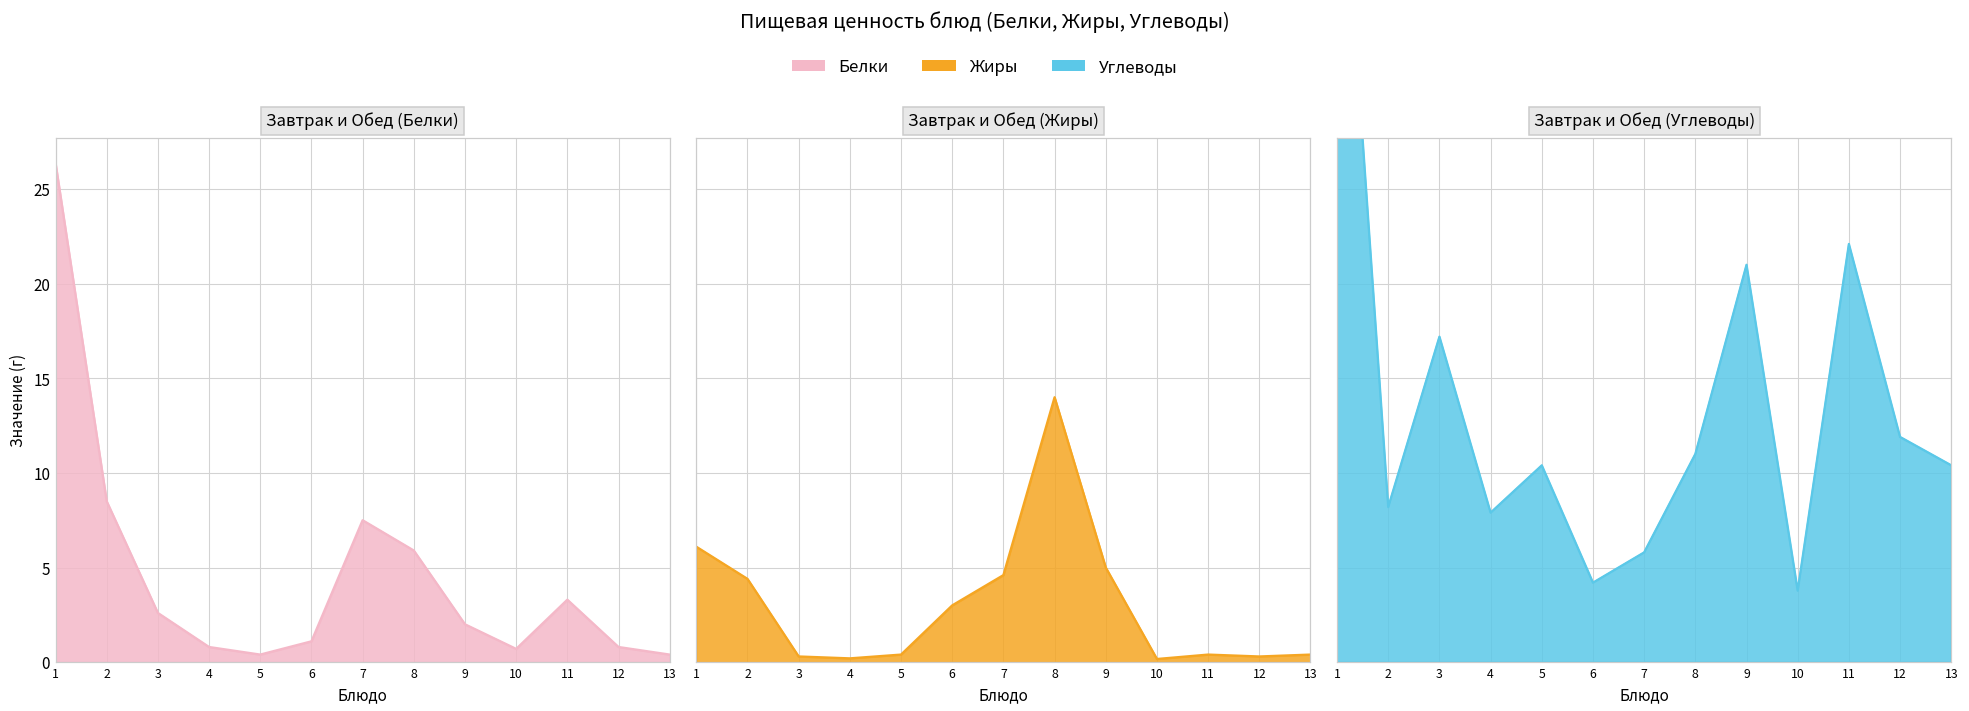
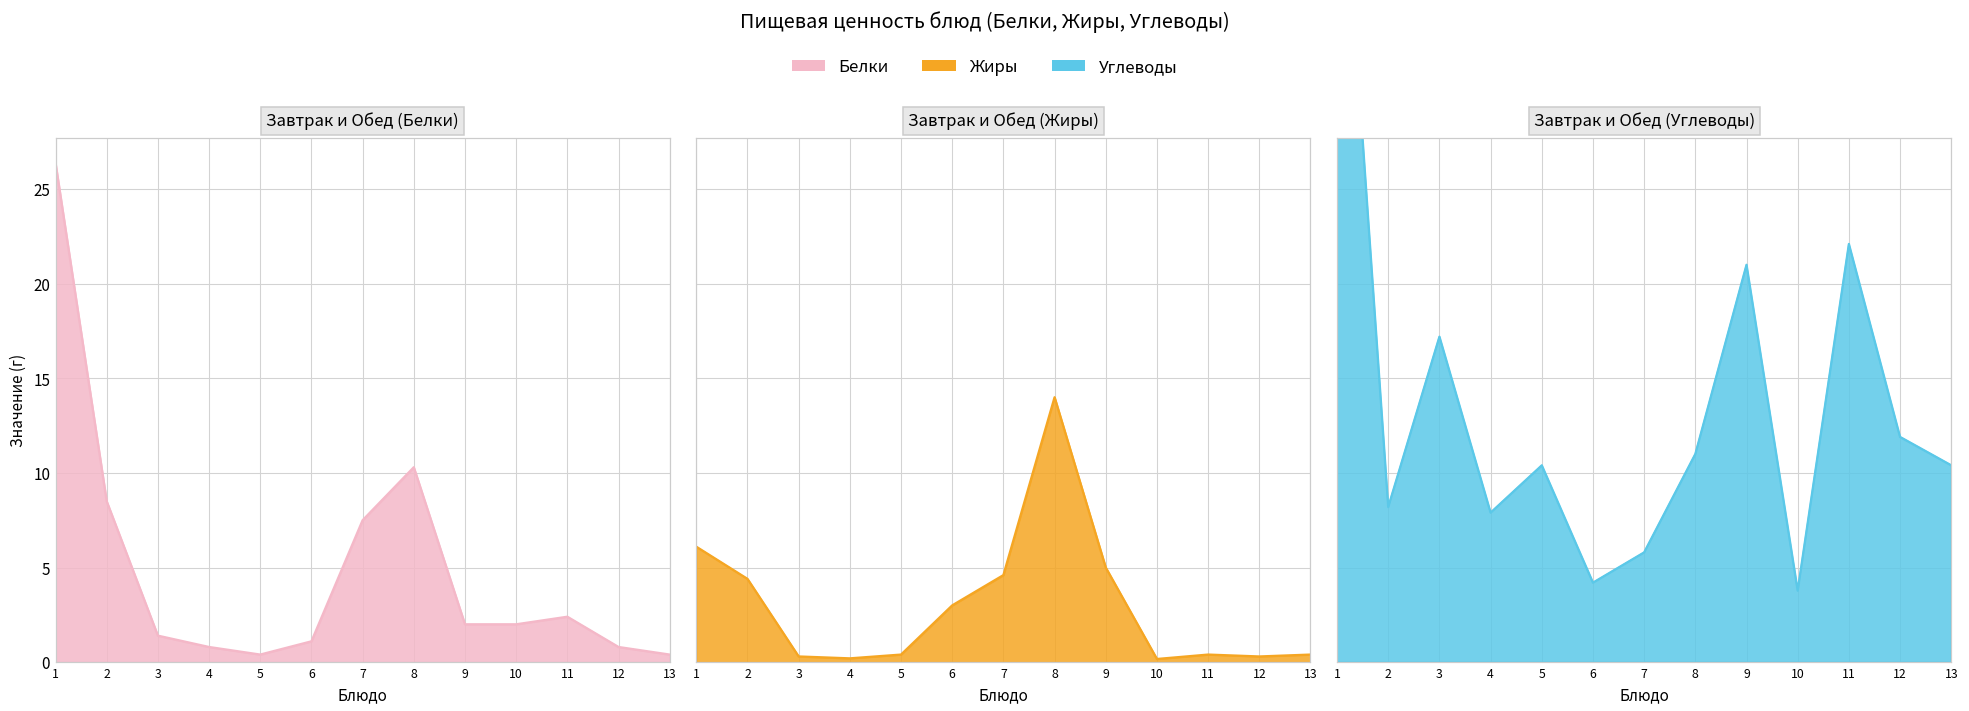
Завтрак и Обед (Белки), 3: 2.6 -> 1.4
Завтрак и Обед (Белки), 8: 5.9 -> 10.3
Завтрак и Обед (Белки), 10: 0.7 -> 2.0
Завтрак и Обед (Белки), 11: 3.3 -> 2.4
